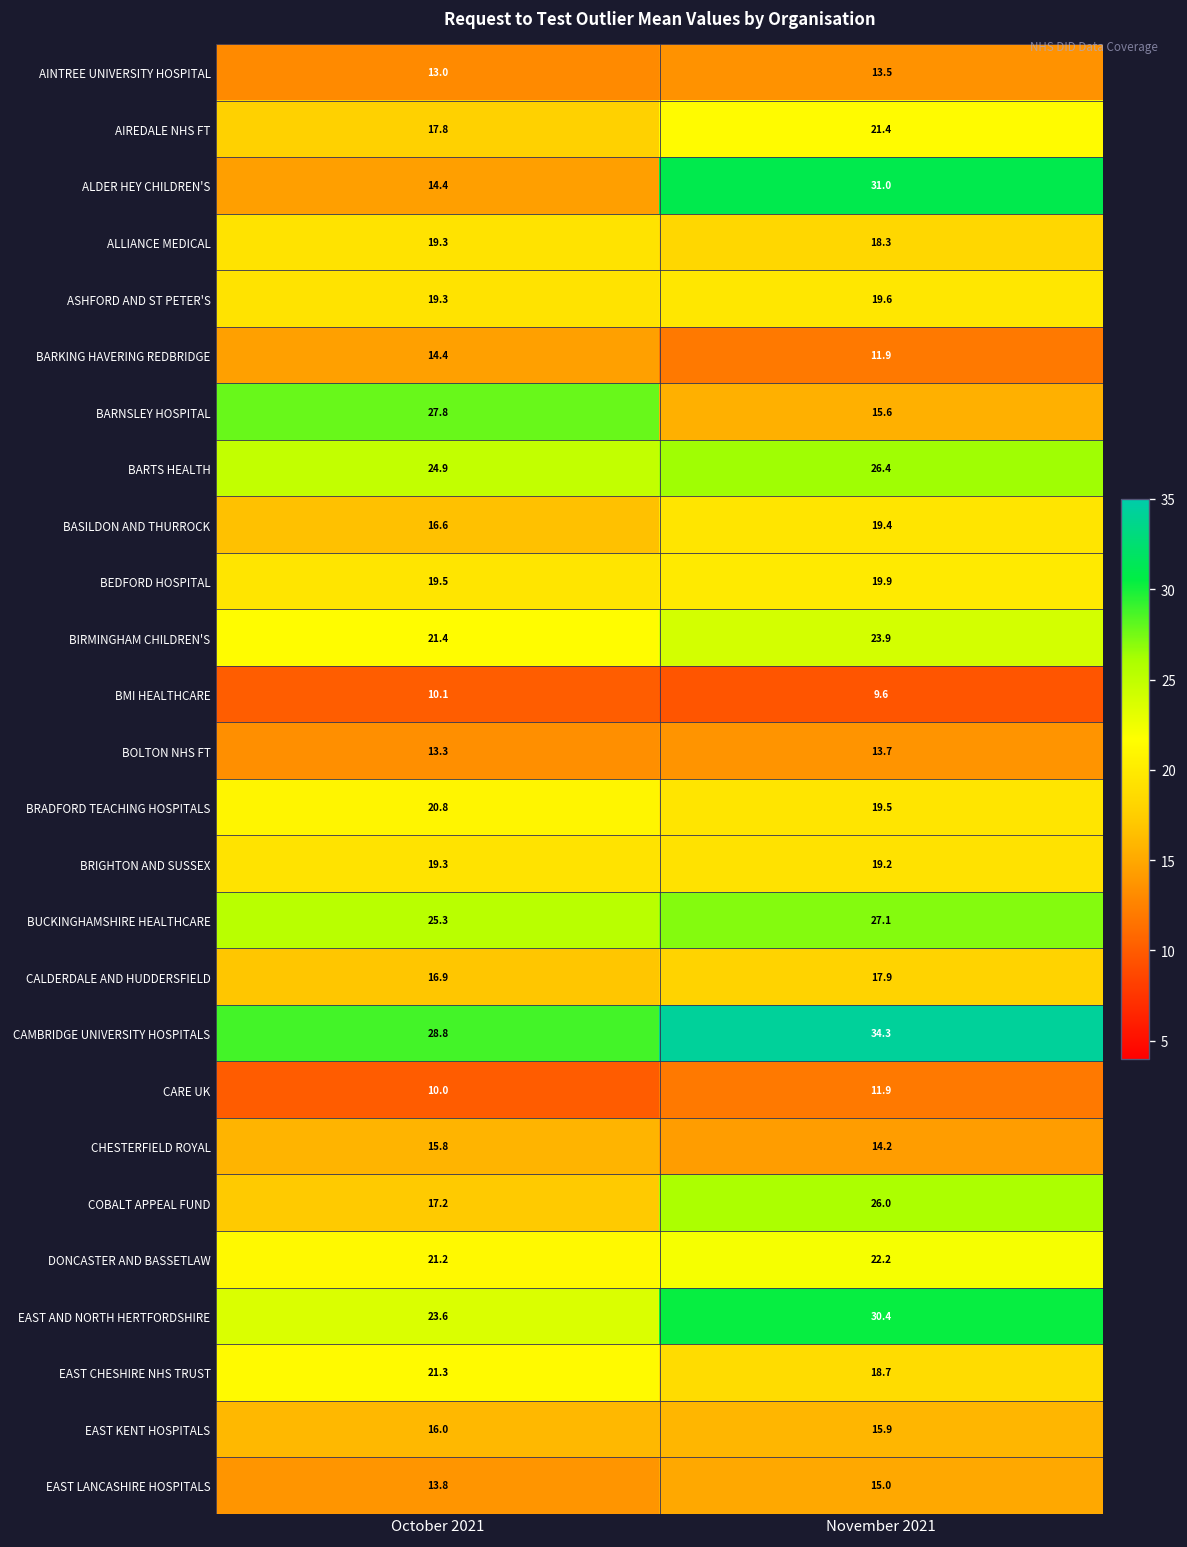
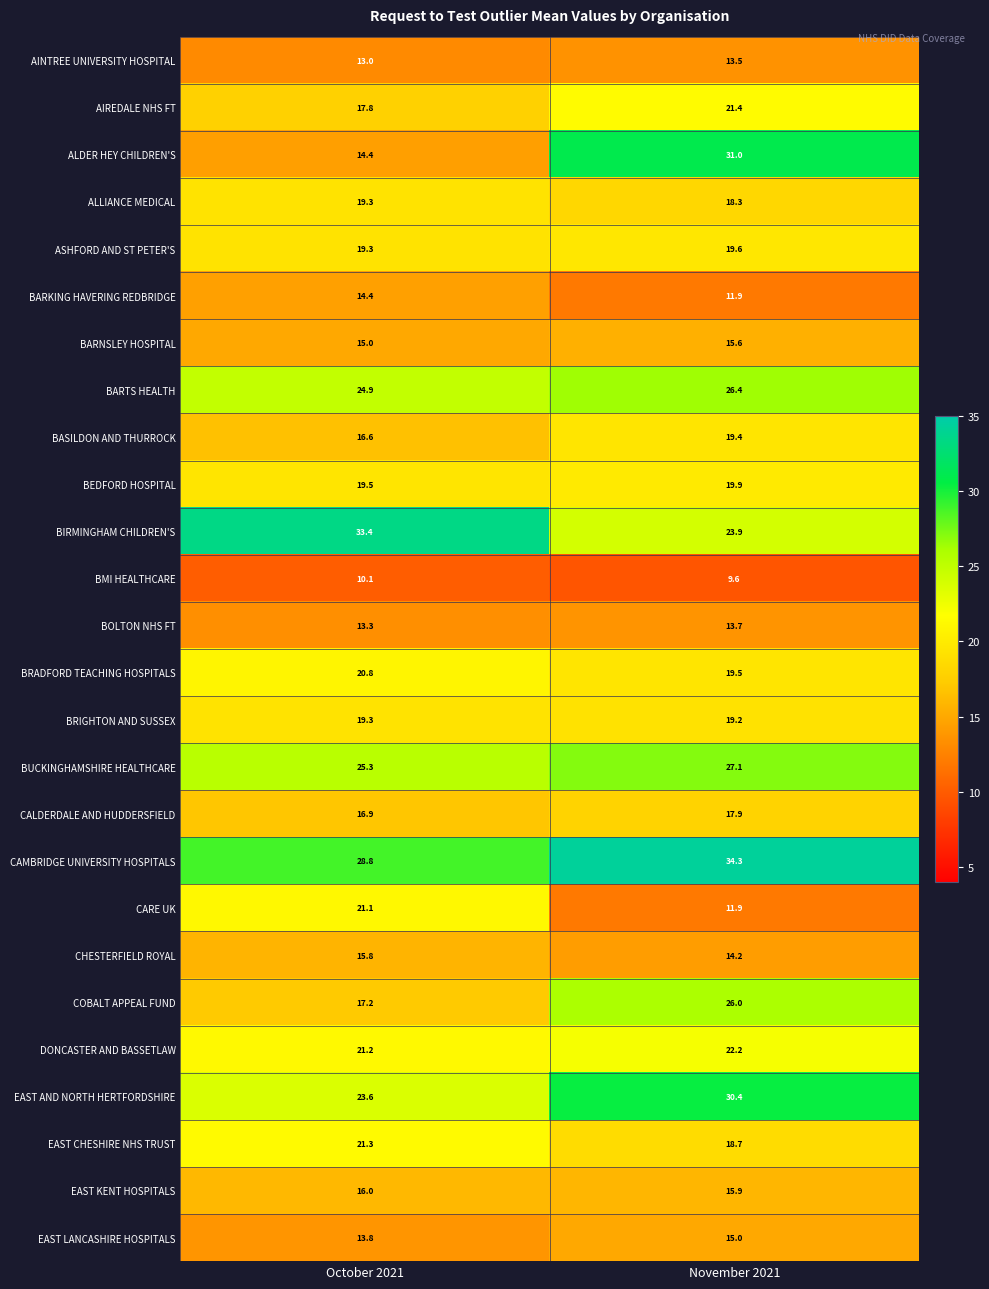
BARNSLEY HOSPITAL, October 2021: 27.8 -> 15.0
BIRMINGHAM CHILDREN'S, October 2021: 21.4 -> 33.4
CARE UK, October 2021: 10.0 -> 21.1
